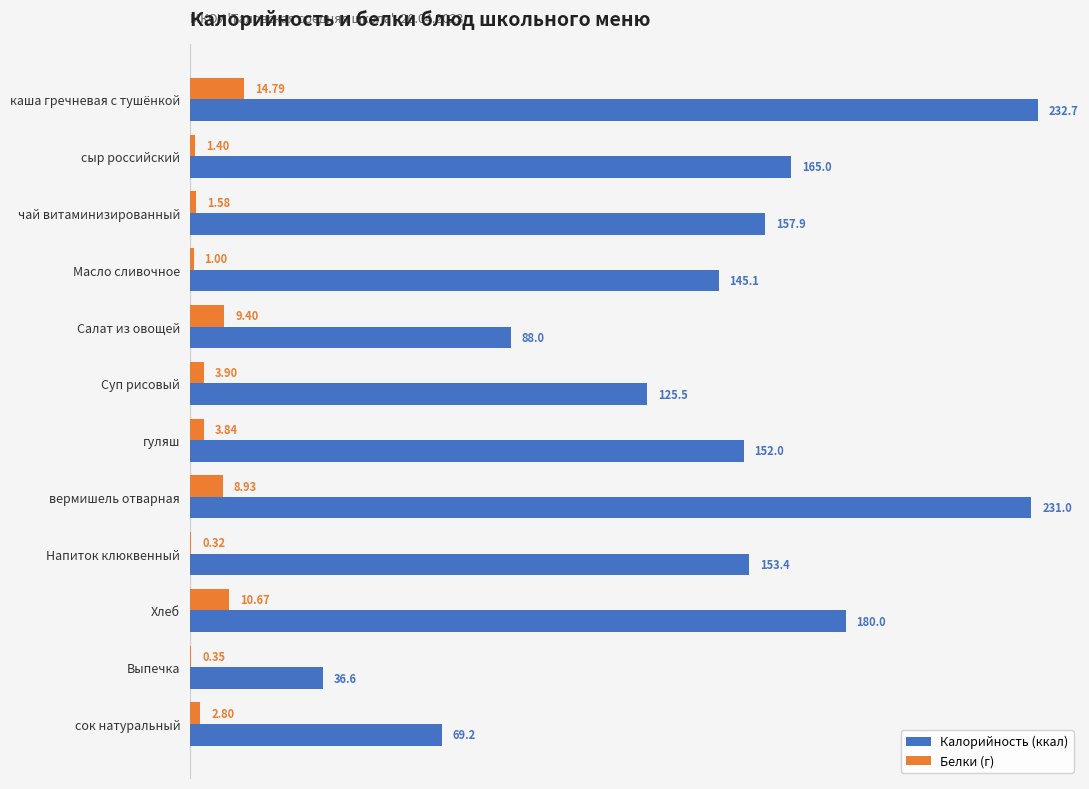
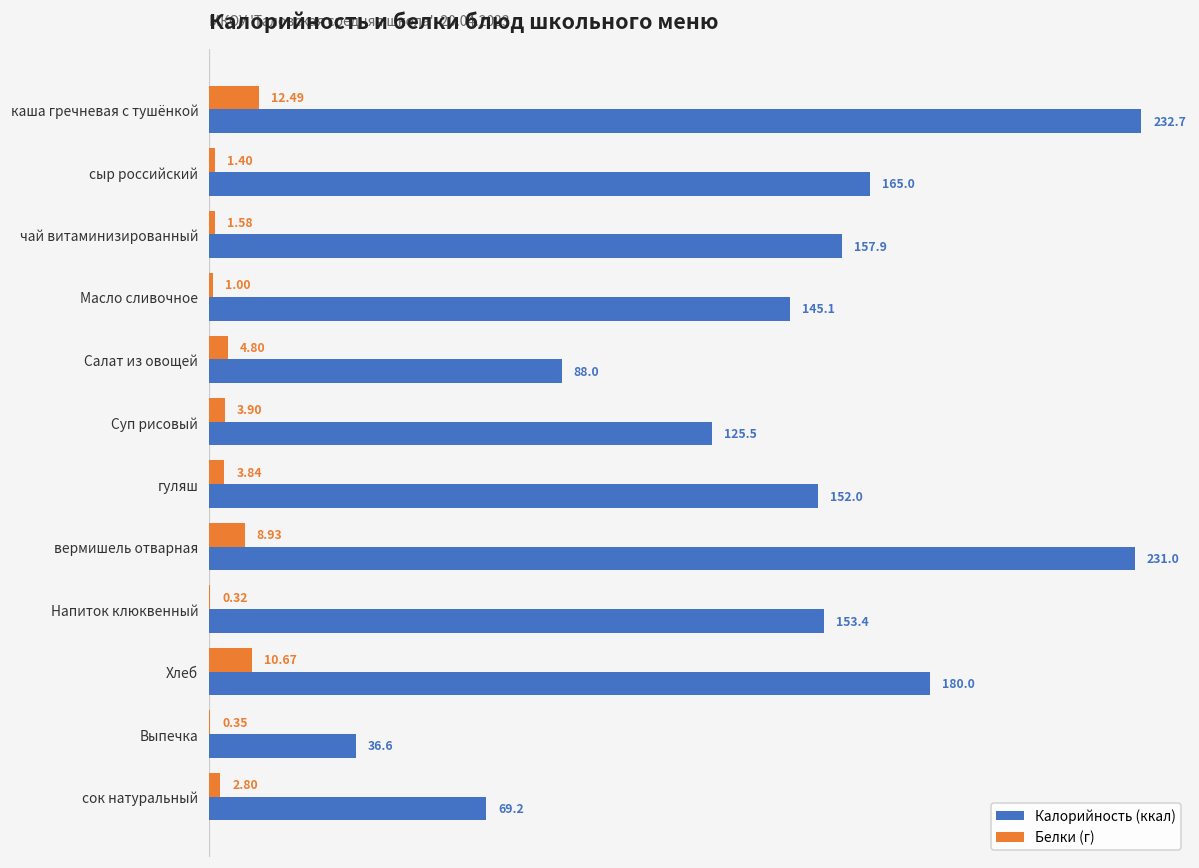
Белки (г), каша гречневая с тушёнкой: 14.79 -> 12.49
Белки (г), Салат из овощей: 9.40 -> 4.80
